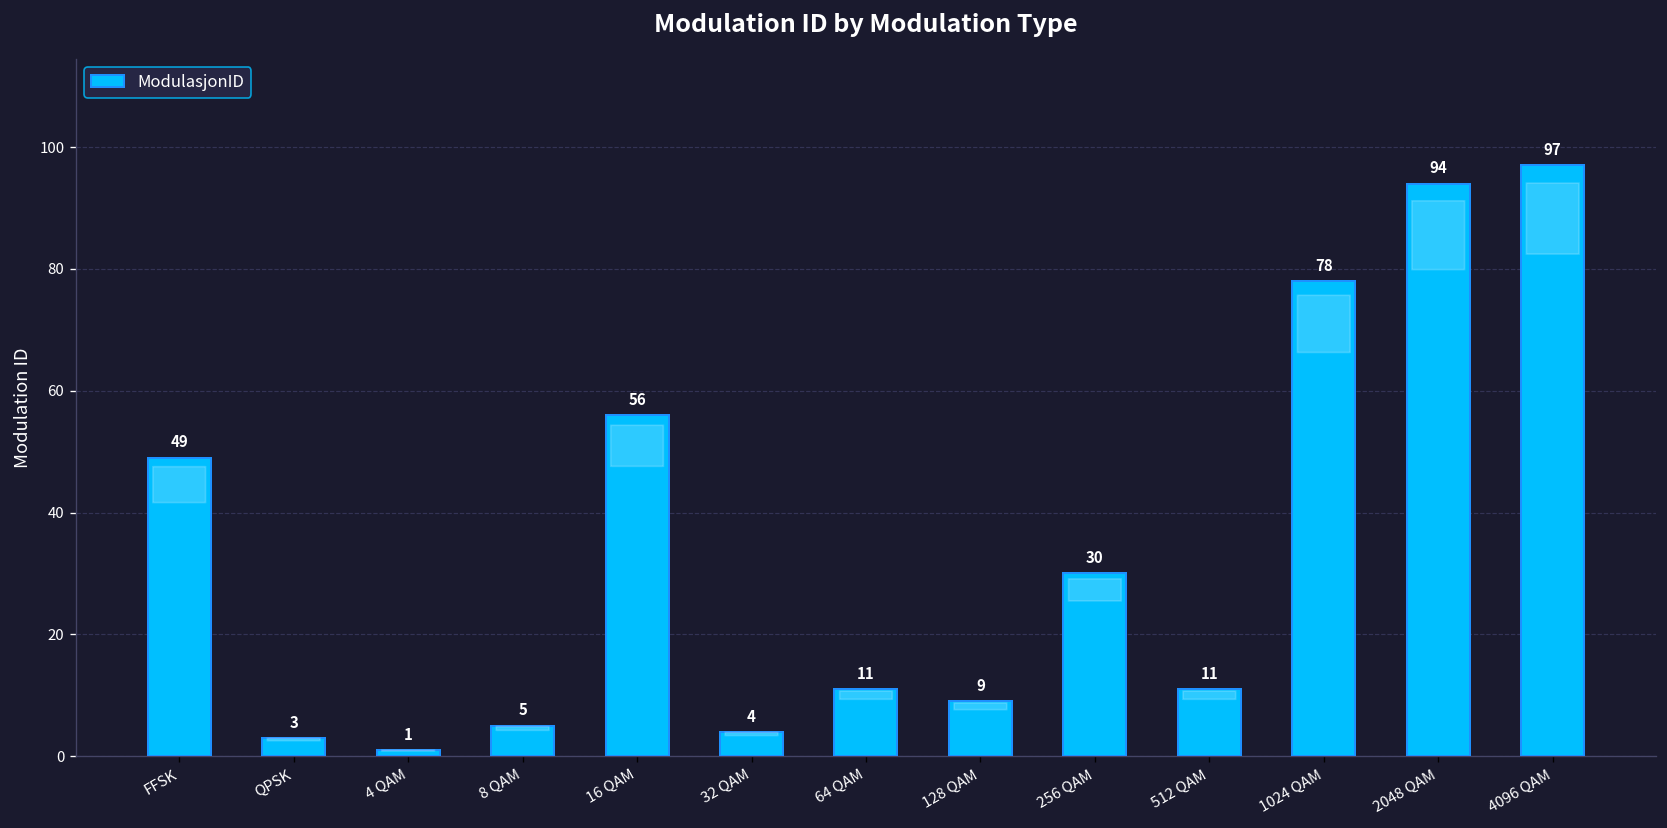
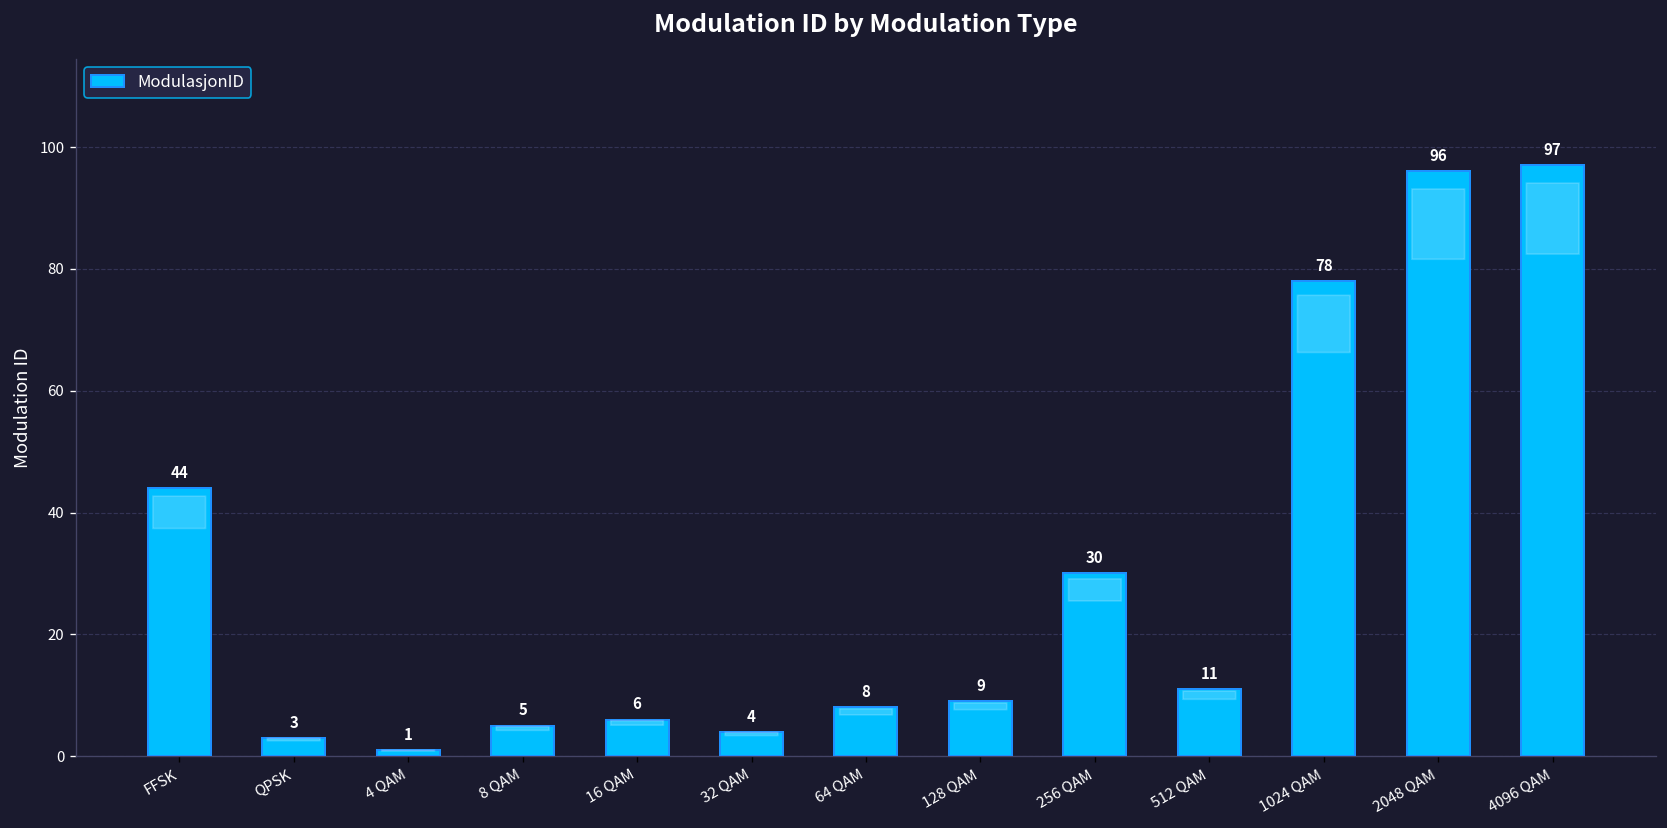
FFSK: 49 -> 44
16 QAM: 56 -> 6
64 QAM: 11 -> 8
2048 QAM: 94 -> 96
